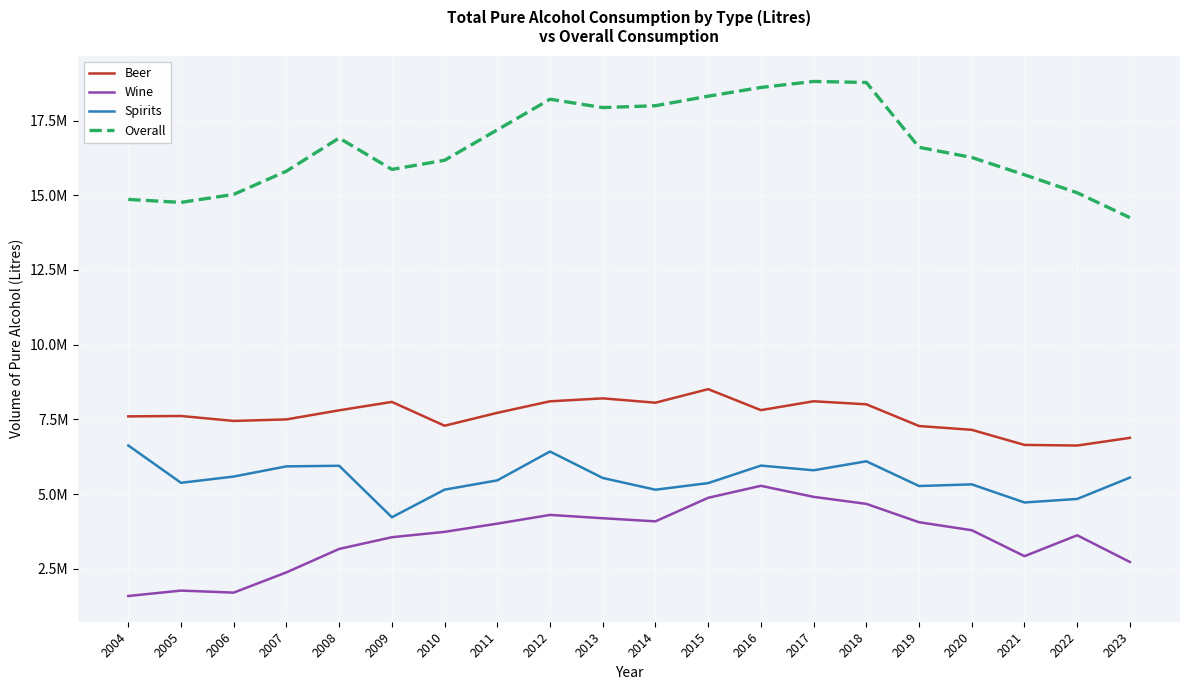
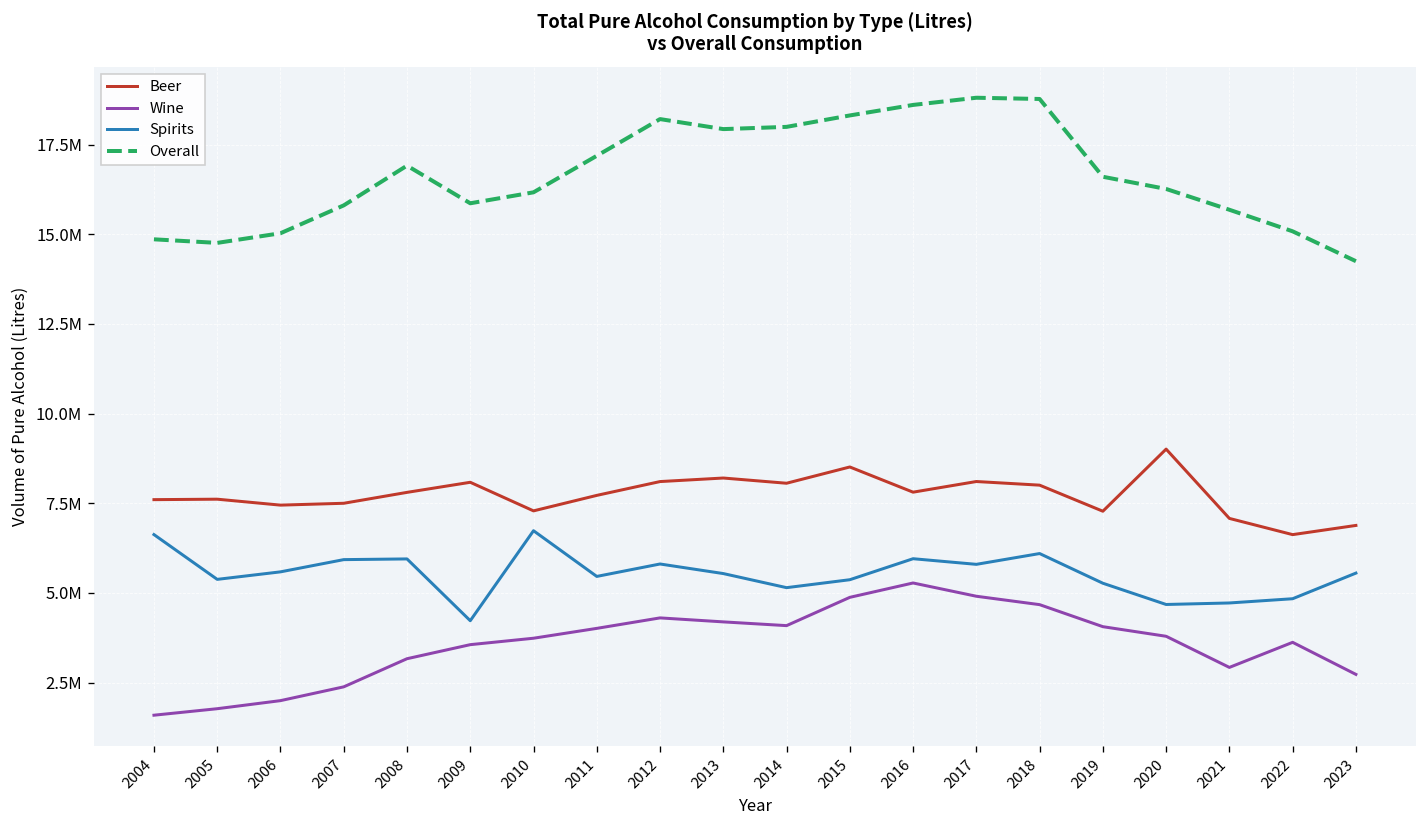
Wine, 2006: 1700000 -> 2000000
Spirits, 2010: 5100000 -> 6700000
Spirits, 2012: 6400000 -> 5800000
Beer, 2020: 7100000 -> 9000000
Spirits, 2020: 5300000 -> 4700000
Beer, 2021: 6600000 -> 7100000
